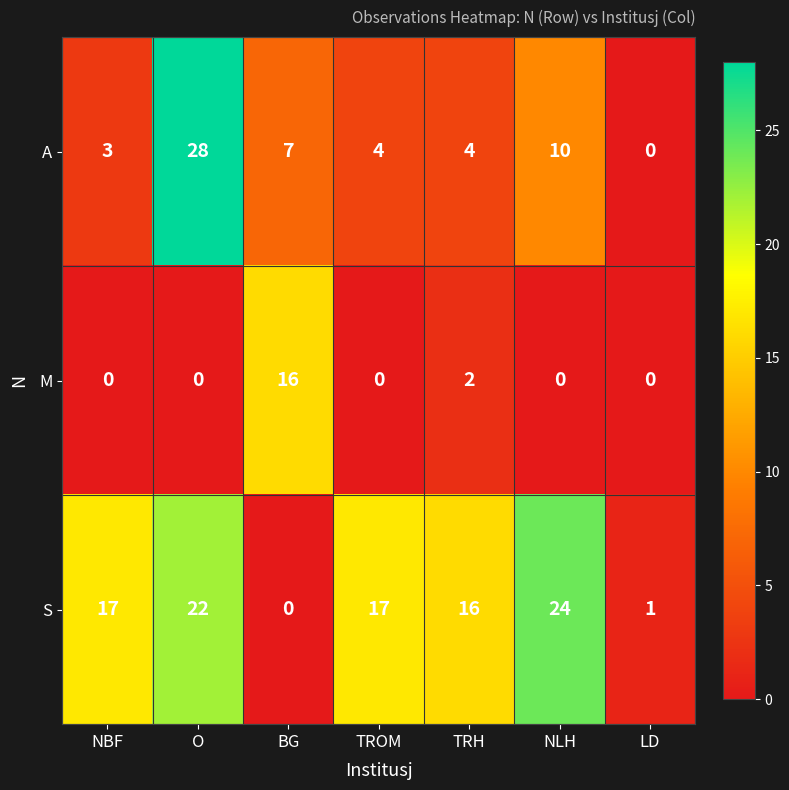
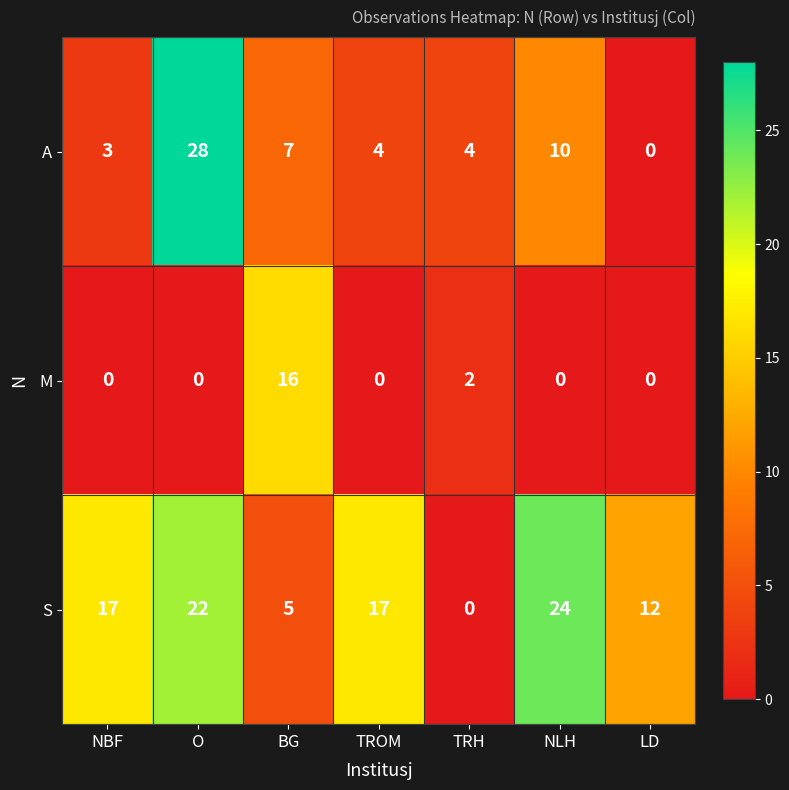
S, BG: 0 -> 5
S, TRH: 16 -> 0
S, LD: 1 -> 12
